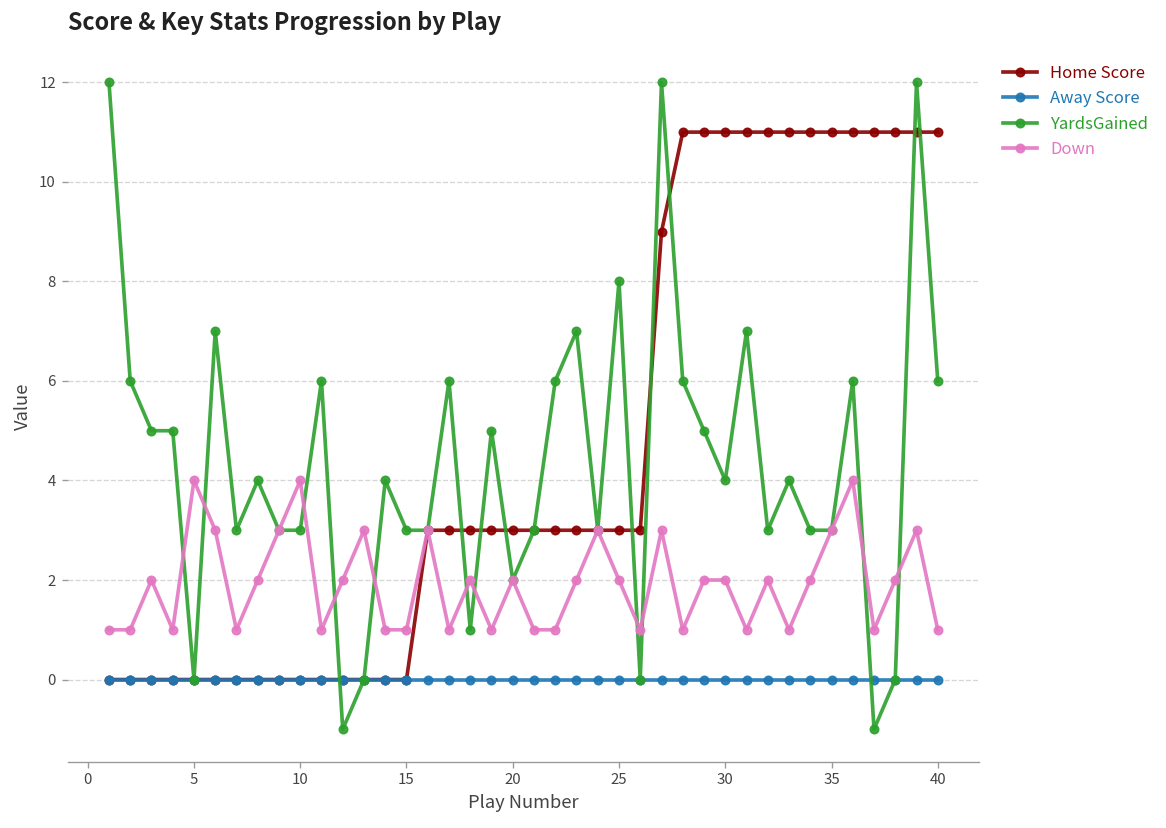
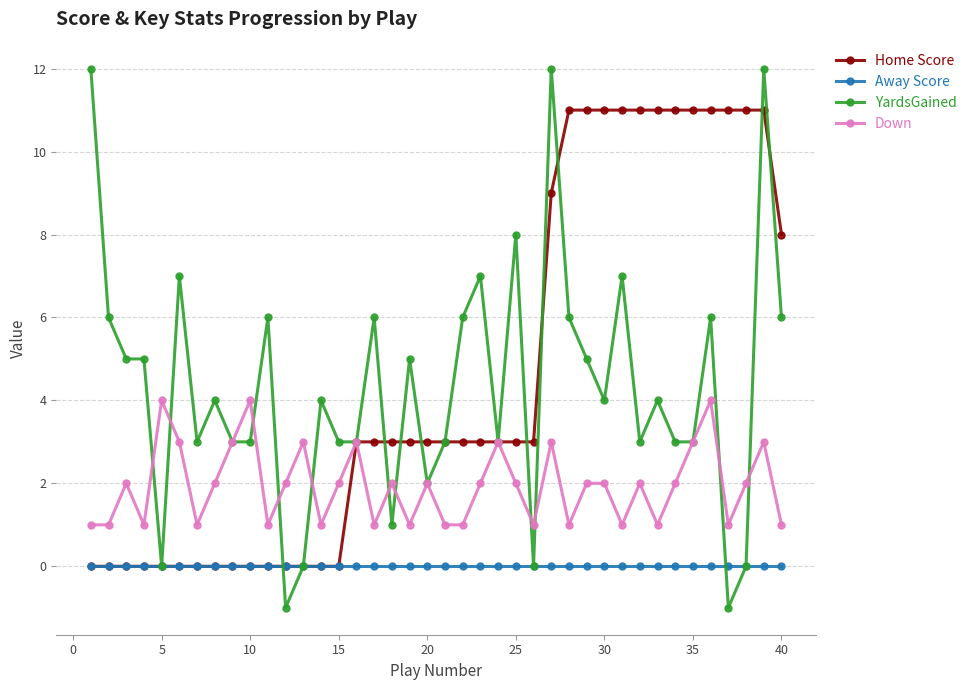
Down, 15: 1 -> 2
Home Score, 40: 11 -> 8
